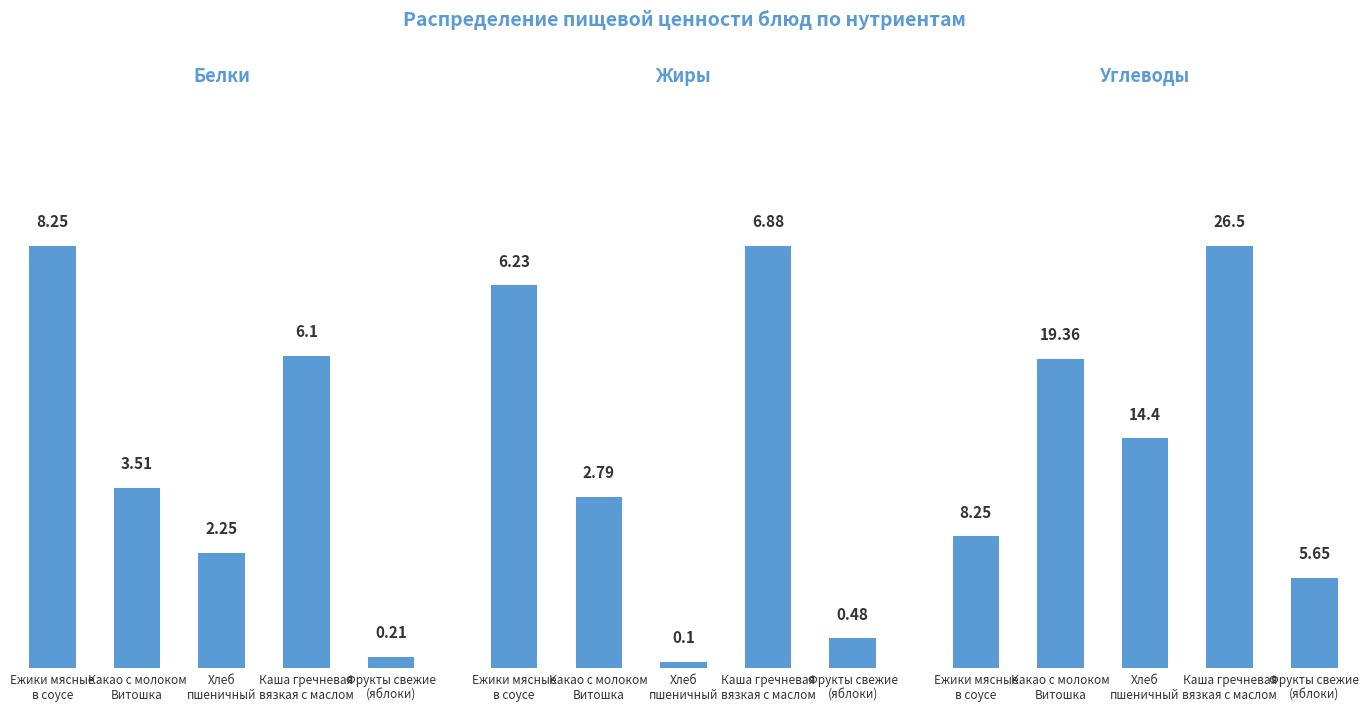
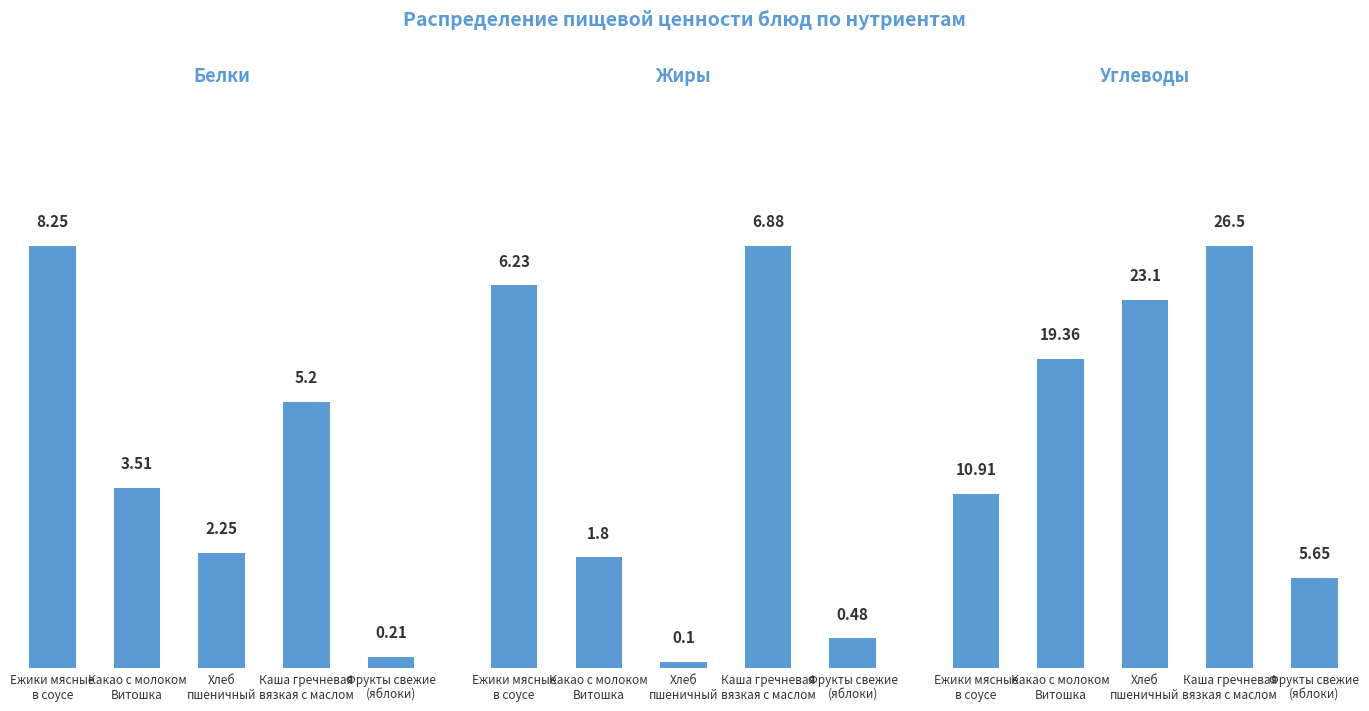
Белки, Каша гречневая вязкая с маслом: 6.1 -> 5.2
Жиры, Какао с молоком Витошка: 2.79 -> 1.8
Углеводы, Ежики мясные в соусе: 8.25 -> 10.91
Углеводы, Хлеб пшеничный: 14.4 -> 23.1
